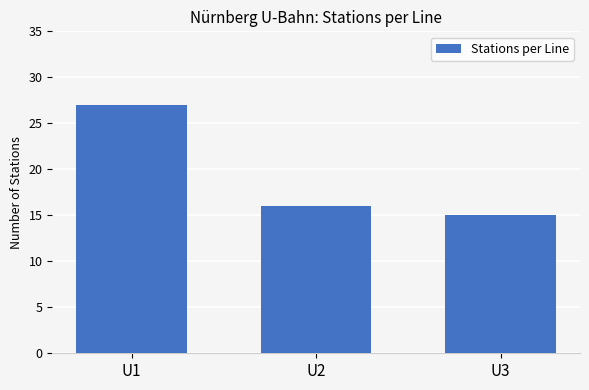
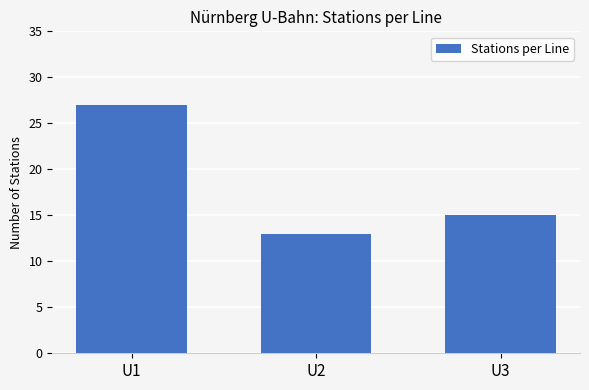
U2: 16 -> 13
